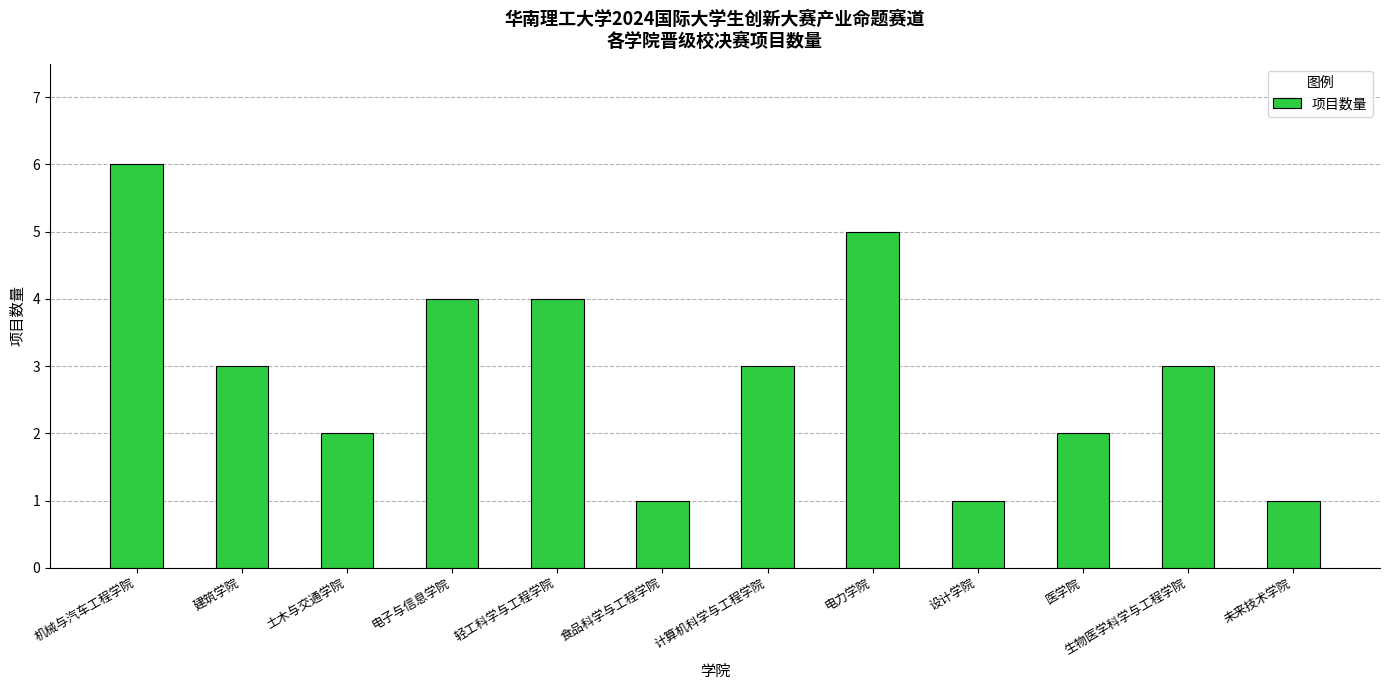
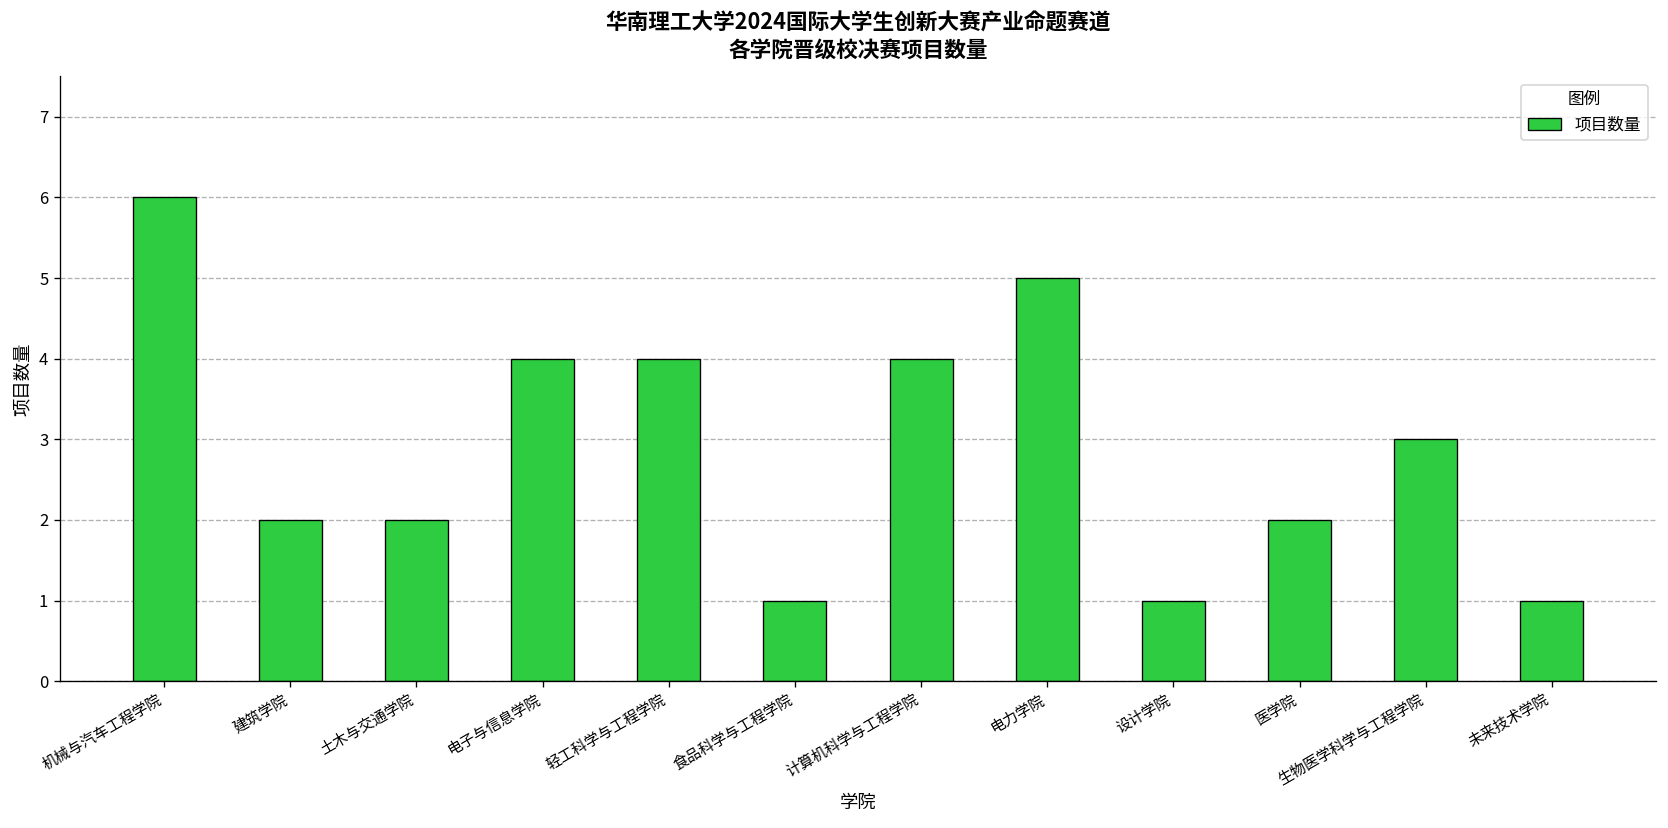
建筑学院: 3 -> 2
计算机科学与工程学院: 3 -> 4
